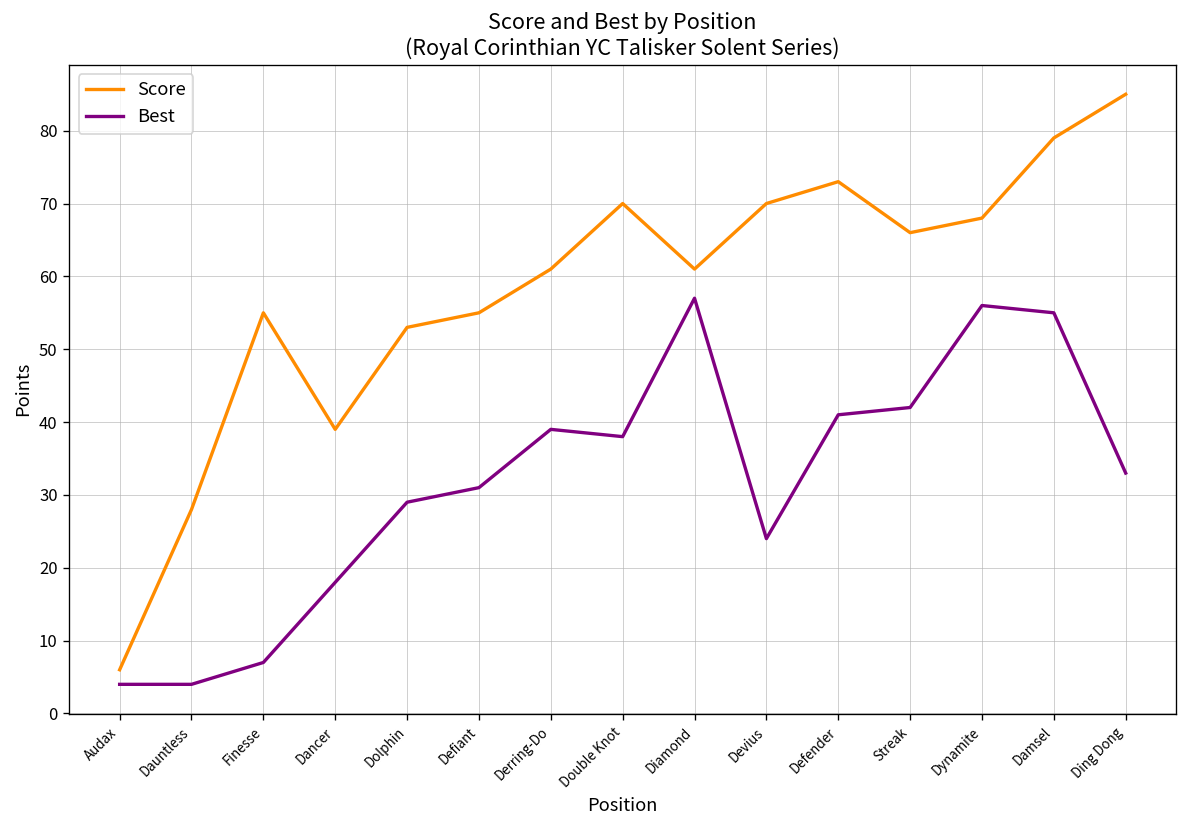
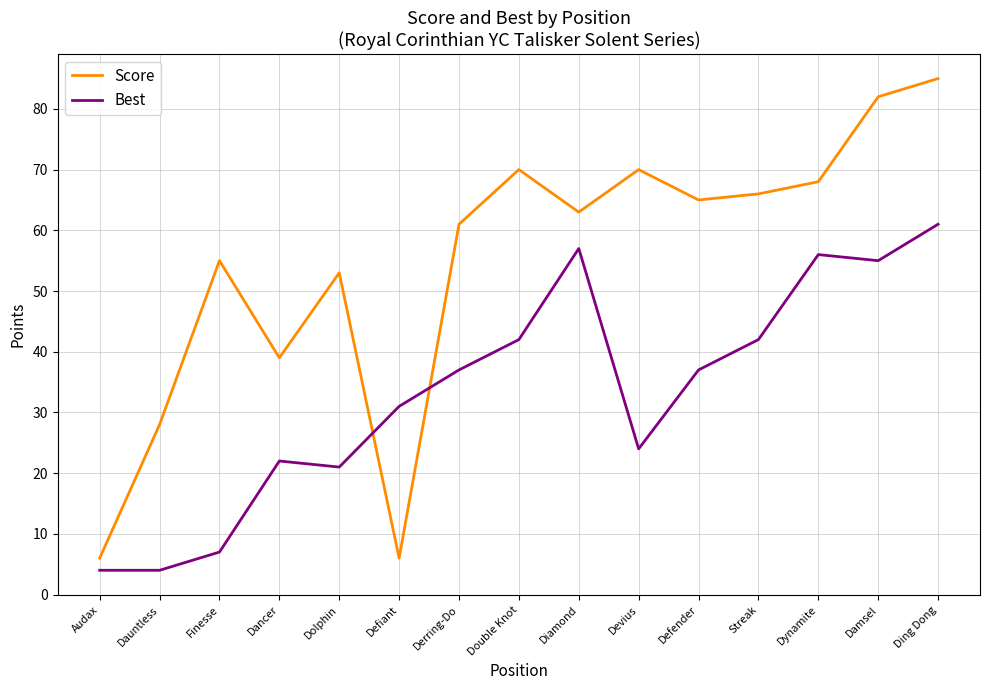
Best, Dancer: 18 -> 22
Best, Dolphin: 29 -> 21
Score, Defiant: 55 -> 6
Best, Derring-Do: 39 -> 37
Best, Double Knot: 38 -> 42
Score, Diamond: 61 -> 63
Score, Defender: 73 -> 65
Best, Defender: 41 -> 37
Score, Damsel: 79 -> 82
Best, Ding Dong: 33 -> 61
